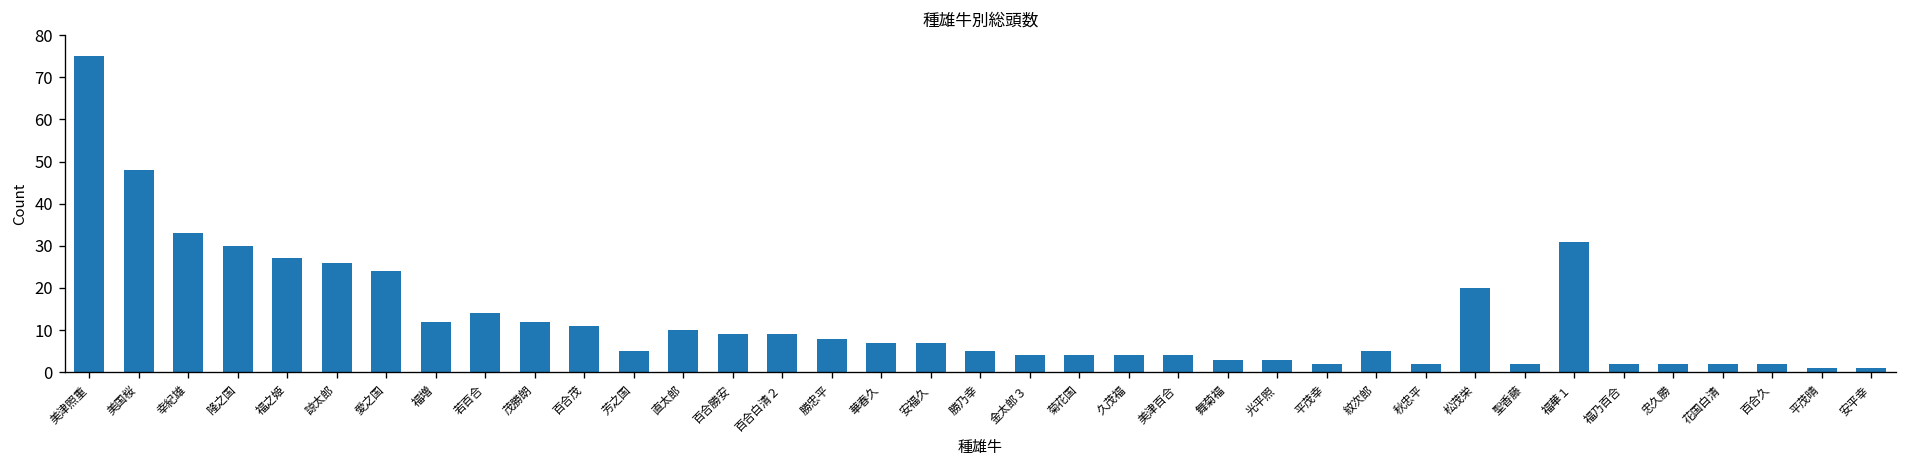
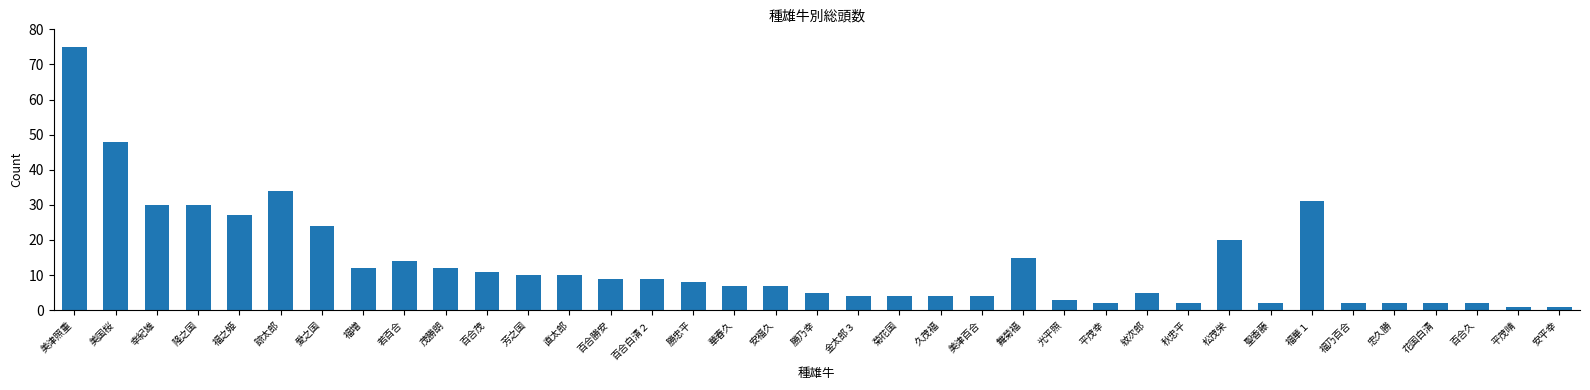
幸紀雄: 33 -> 30
諒太郎: 26 -> 34
芳之国: 5 -> 10
舞菊福: 3 -> 15
